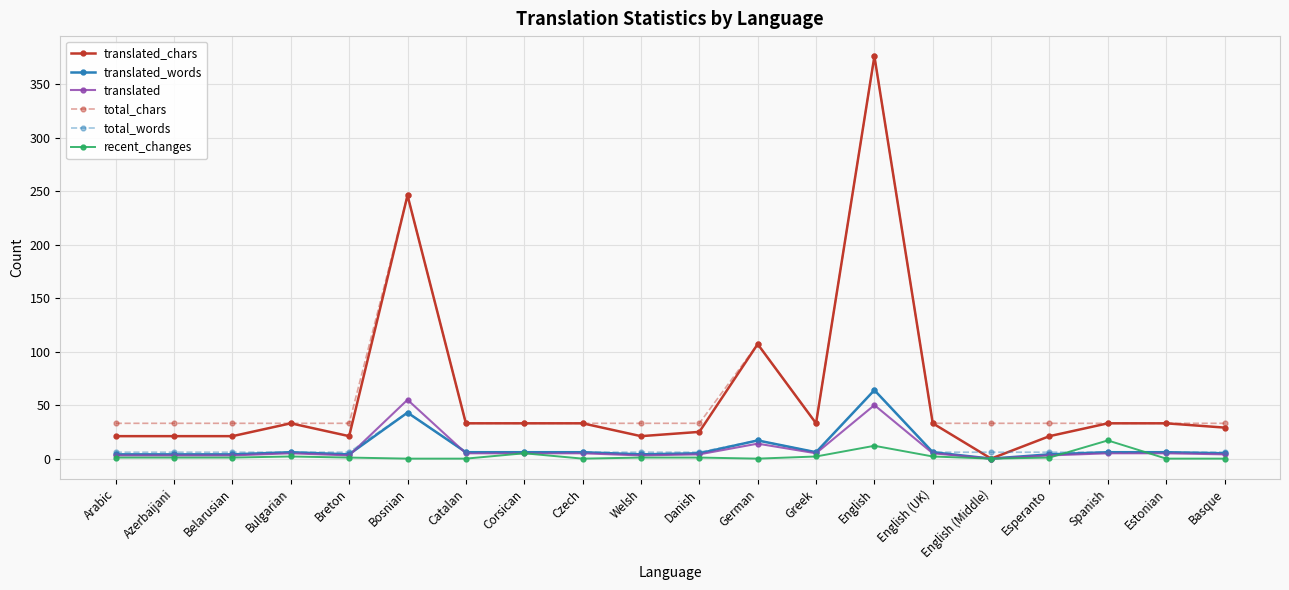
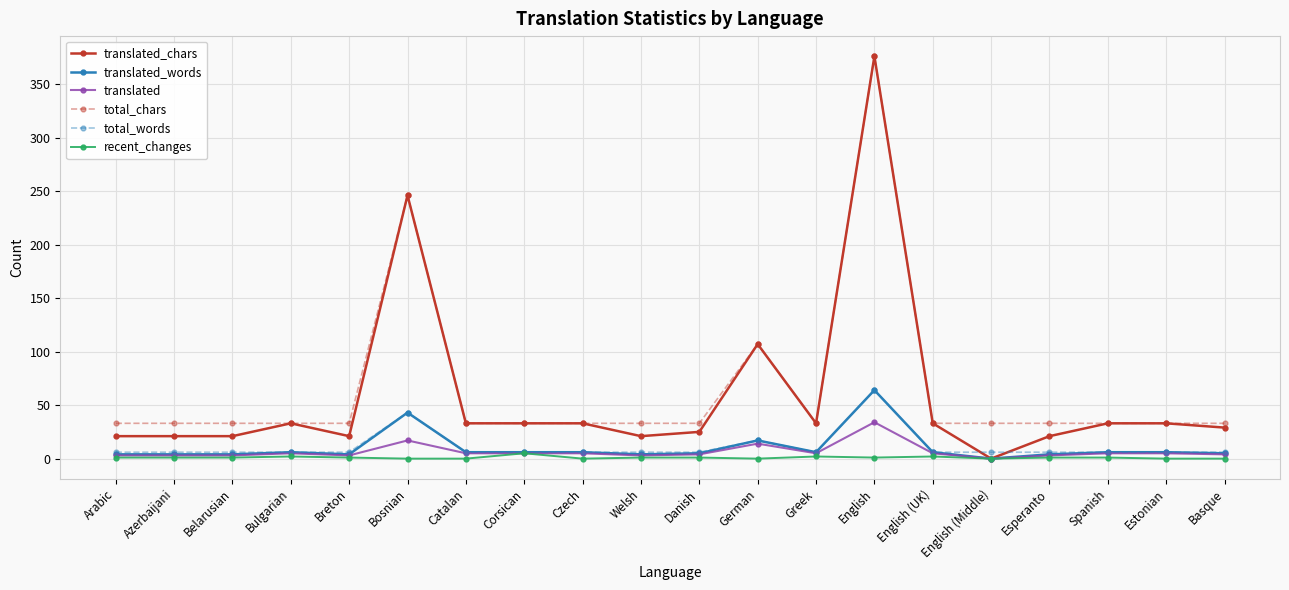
translated, Bosnian: 55 -> 17
translated, English: 50 -> 34
recent_changes, English: 12 -> 1
recent_changes, Spanish: 17 -> 1
